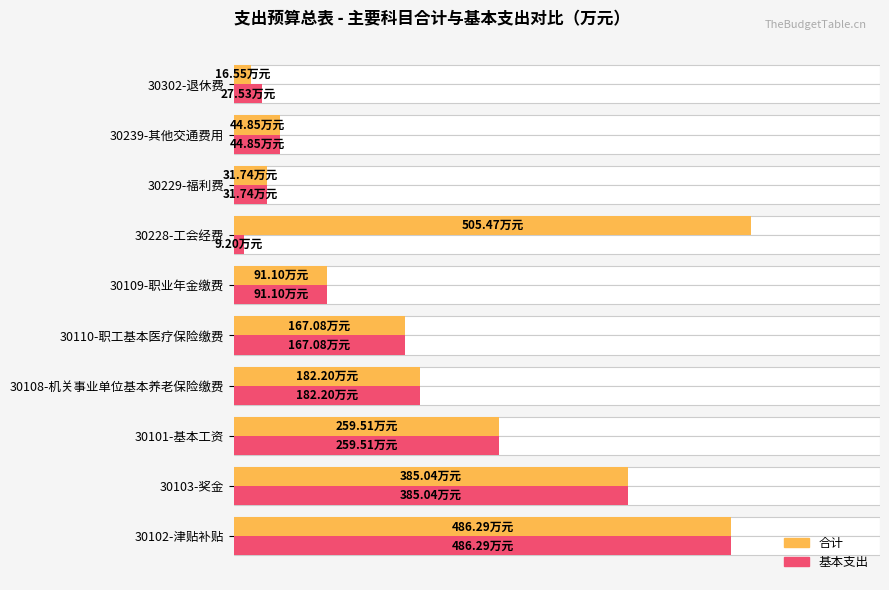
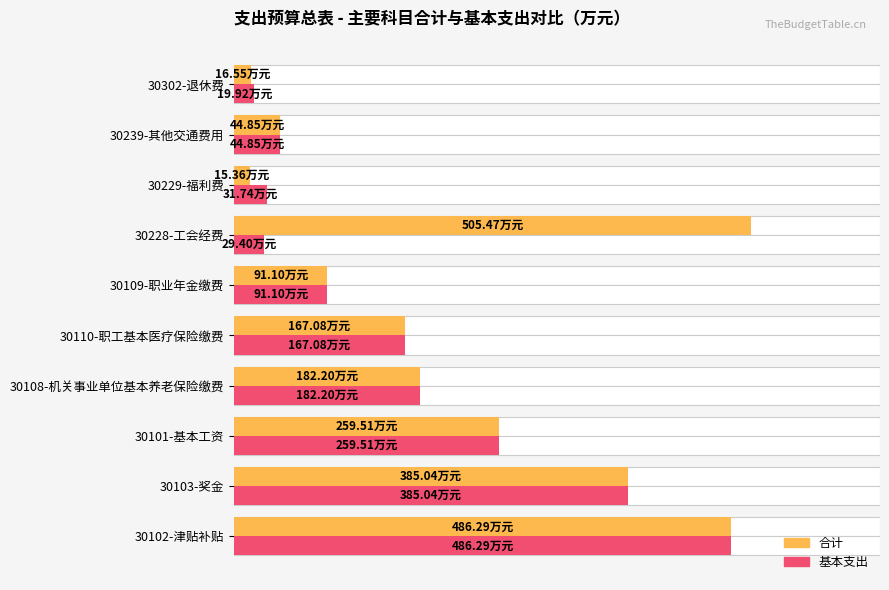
基本支出, 30302-退休费: 27.53 -> 19.92
合计, 30229-福利费: 31.74 -> 15.36
基本支出, 30228-工会经费: 9.20 -> 29.40
